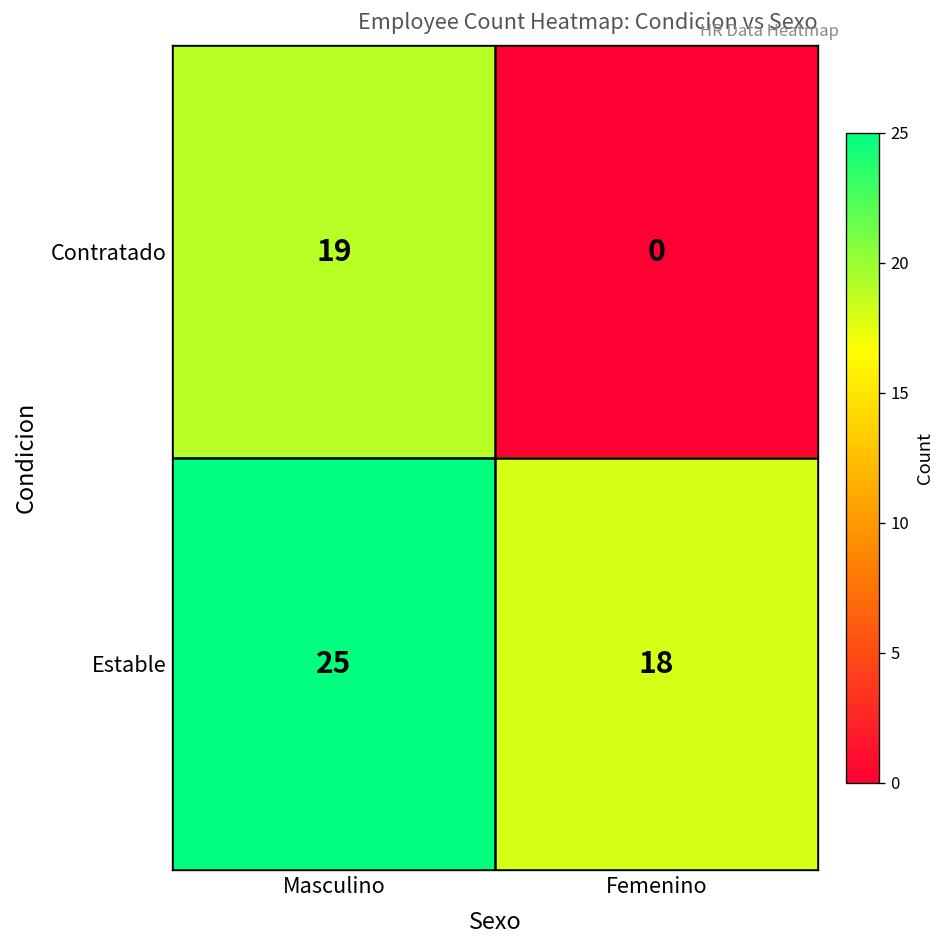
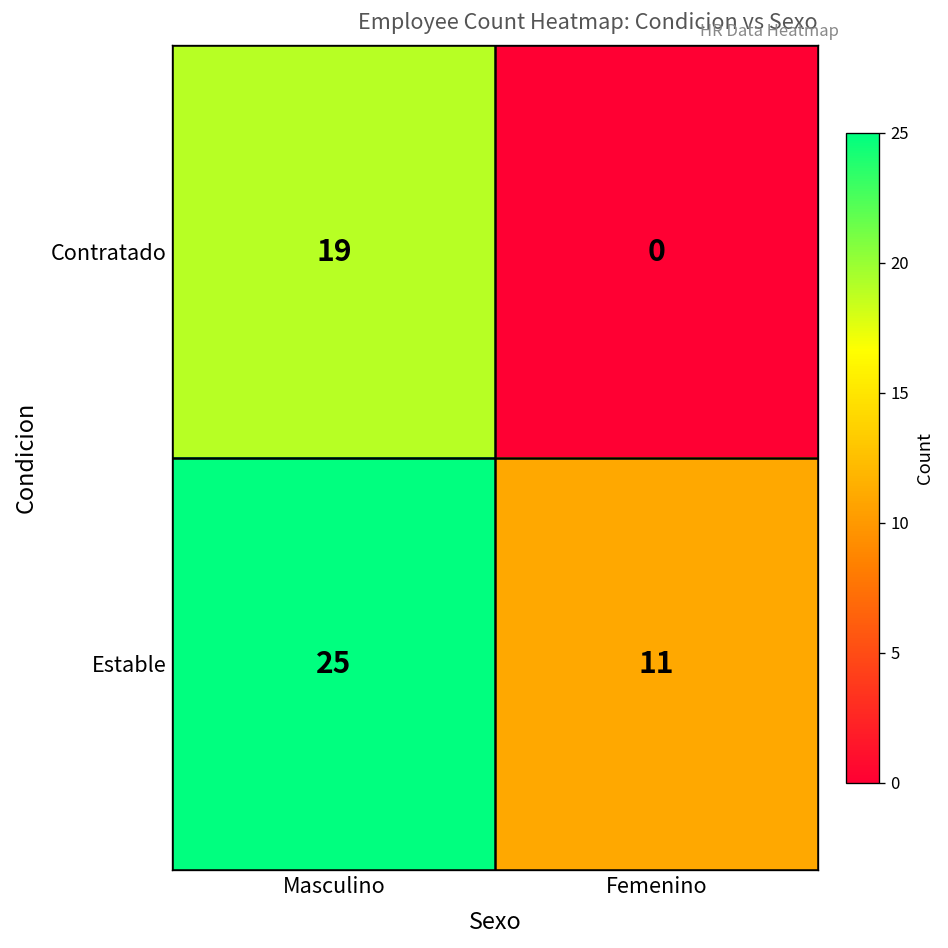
Estable, Femenino: 18 -> 11
